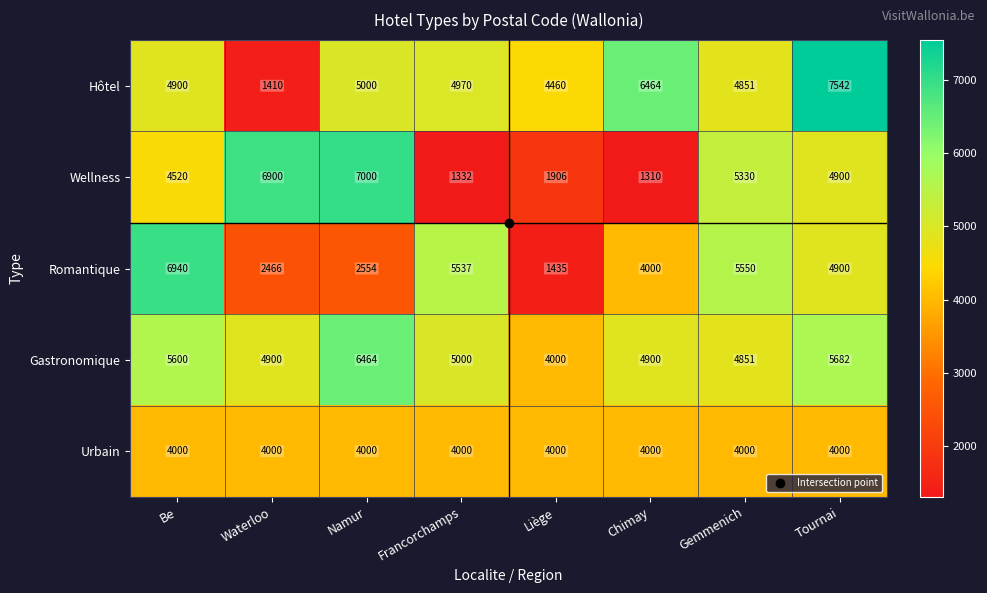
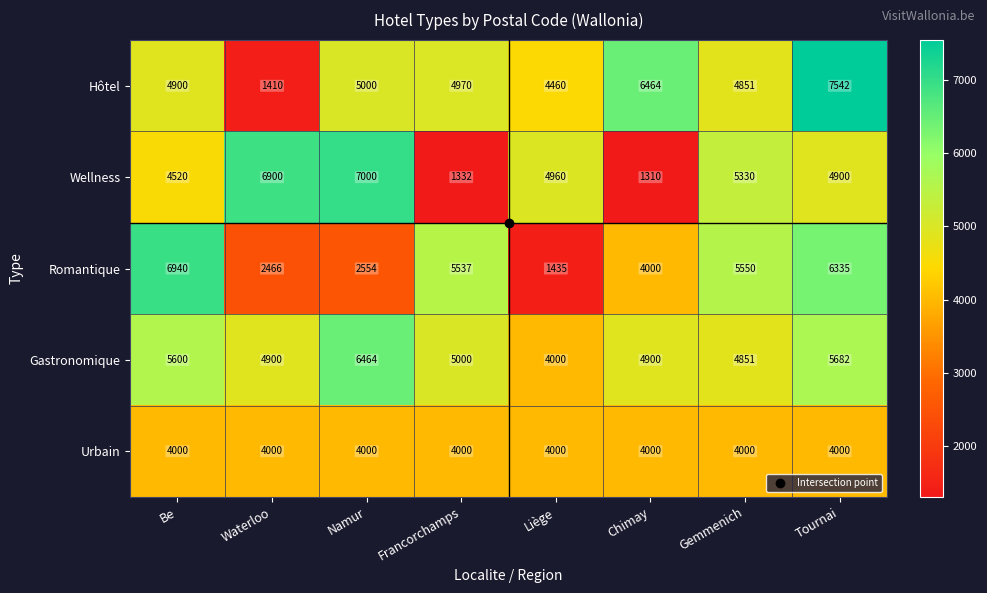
Wellness, Liège: 1906 -> 4960
Romantique, Tournai: 4900 -> 6335
